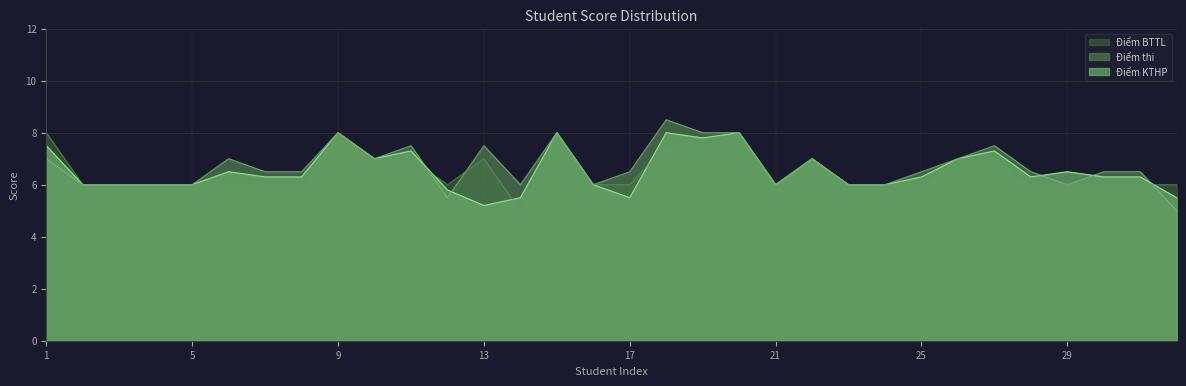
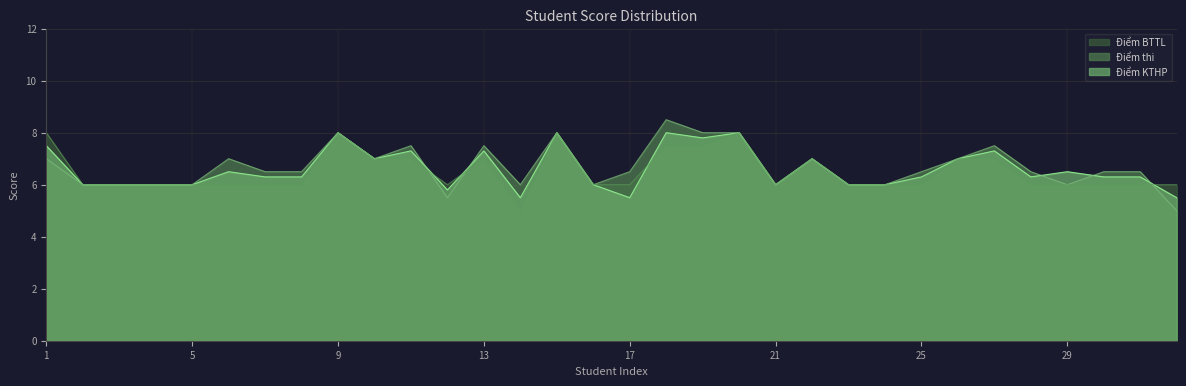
Điểm KTHP, 13: 5.2 -> 7.3
